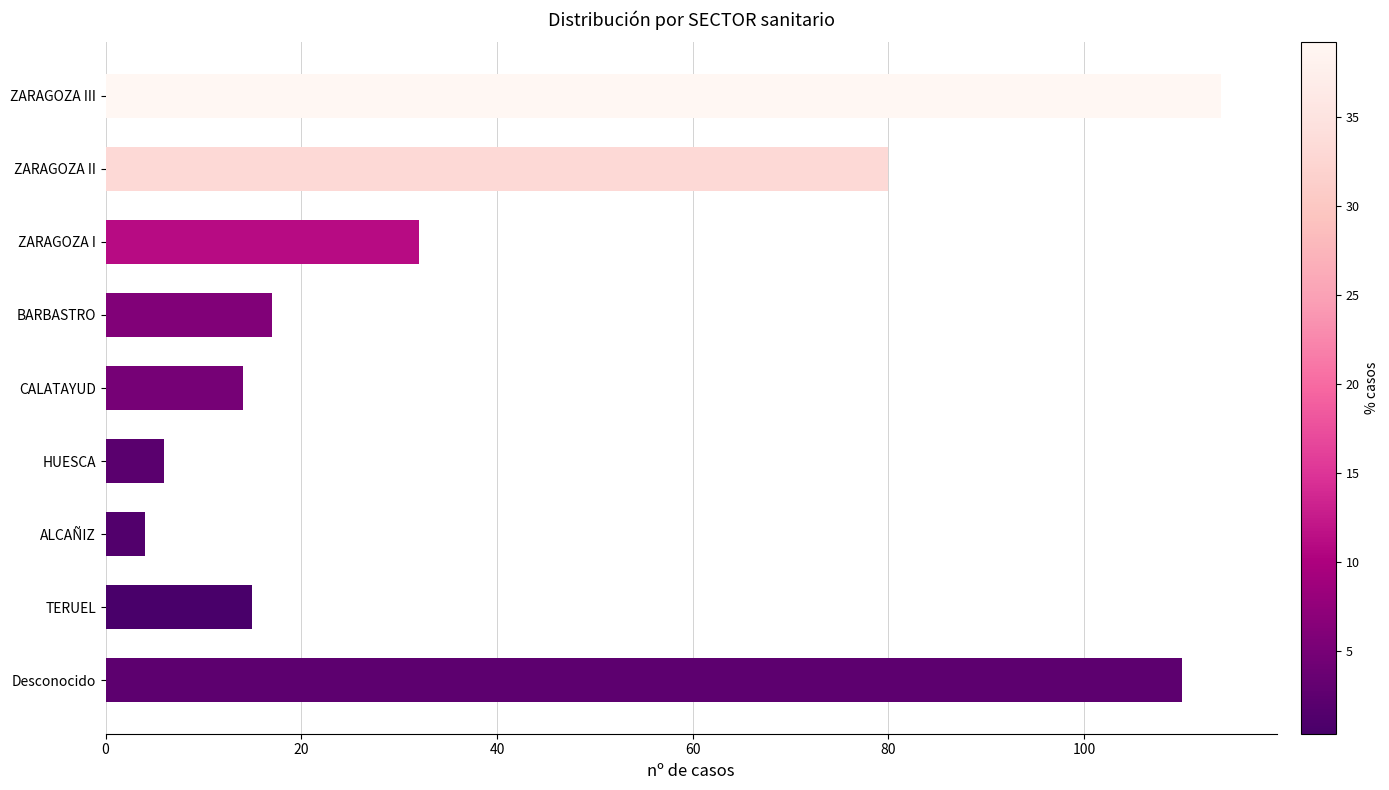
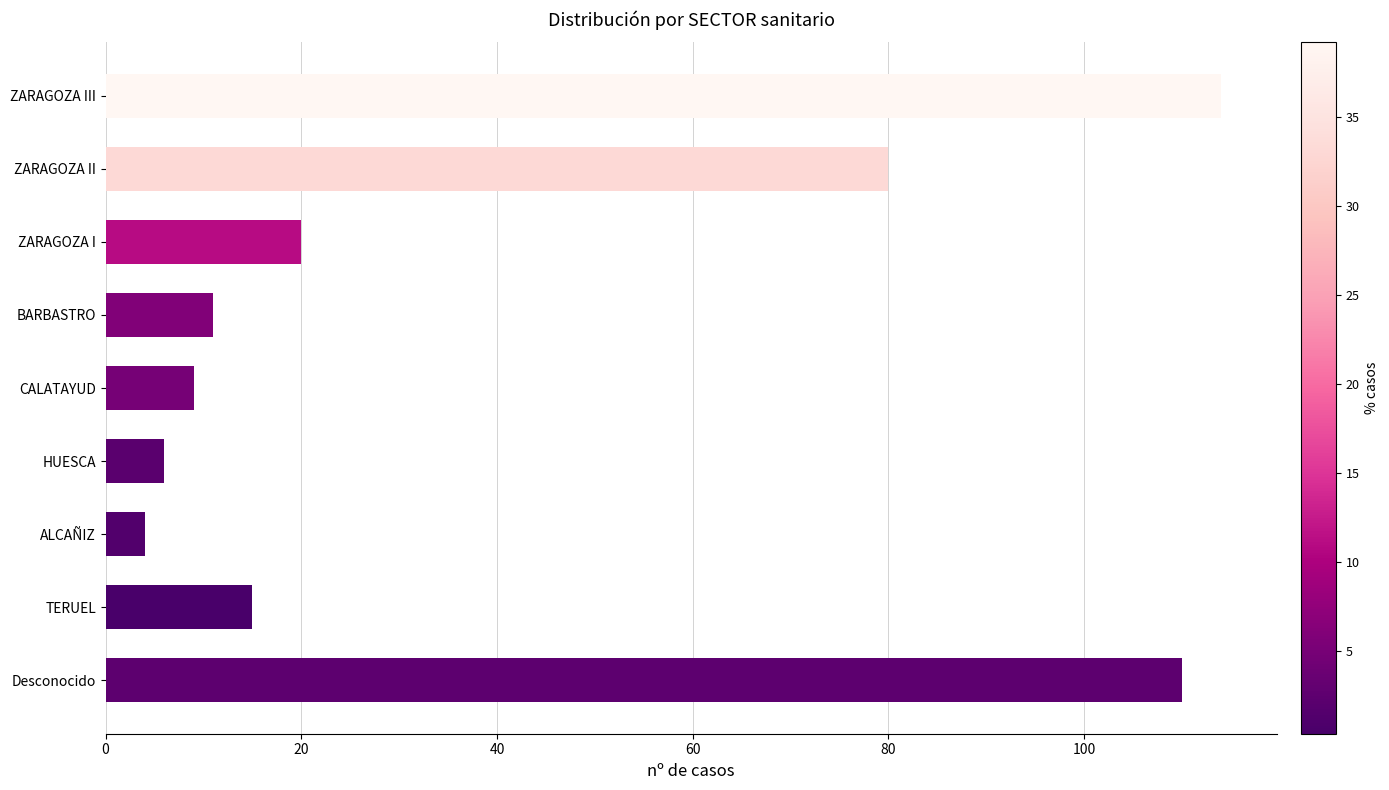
ZARAGOZA I: 32 -> 20
BARBASTRO: 17 -> 11
CALATAYUD: 14 -> 9
